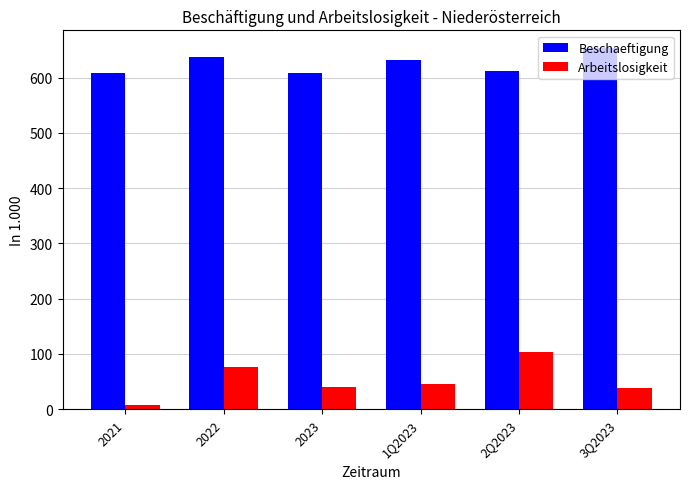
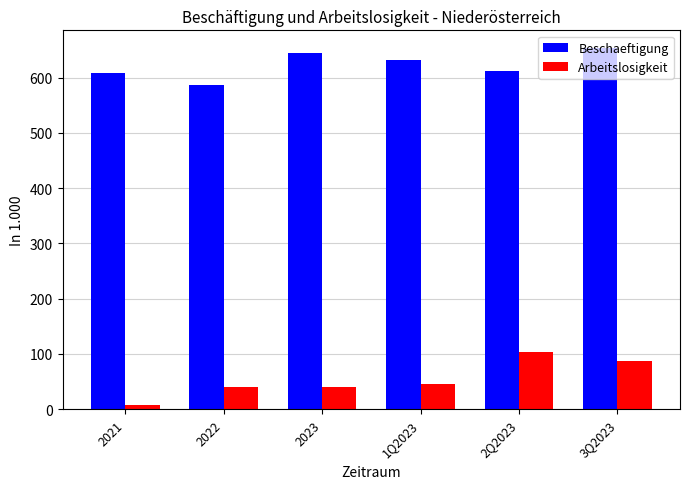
Beschaeftigung, 2022: 640 -> 590
Arbeitslosigkeit, 2022: 80 -> 40
Beschaeftigung, 2023: 610 -> 640
Arbeitslosigkeit, 3Q2023: 40 -> 90
